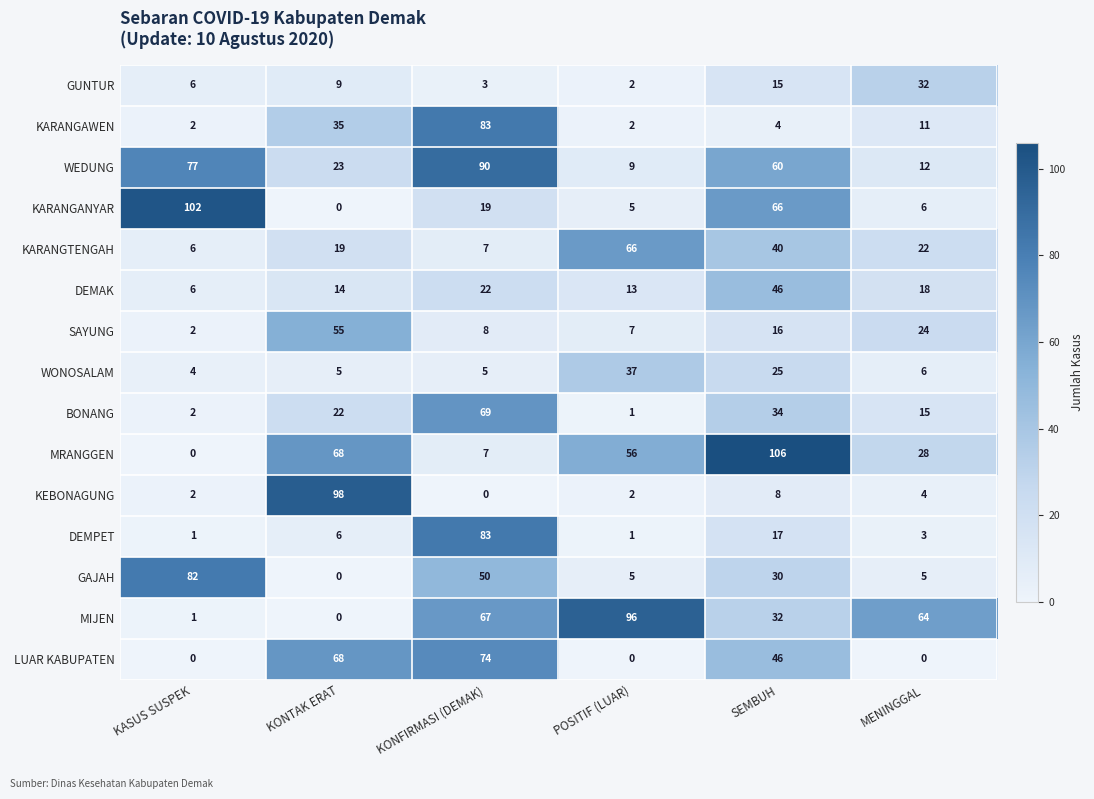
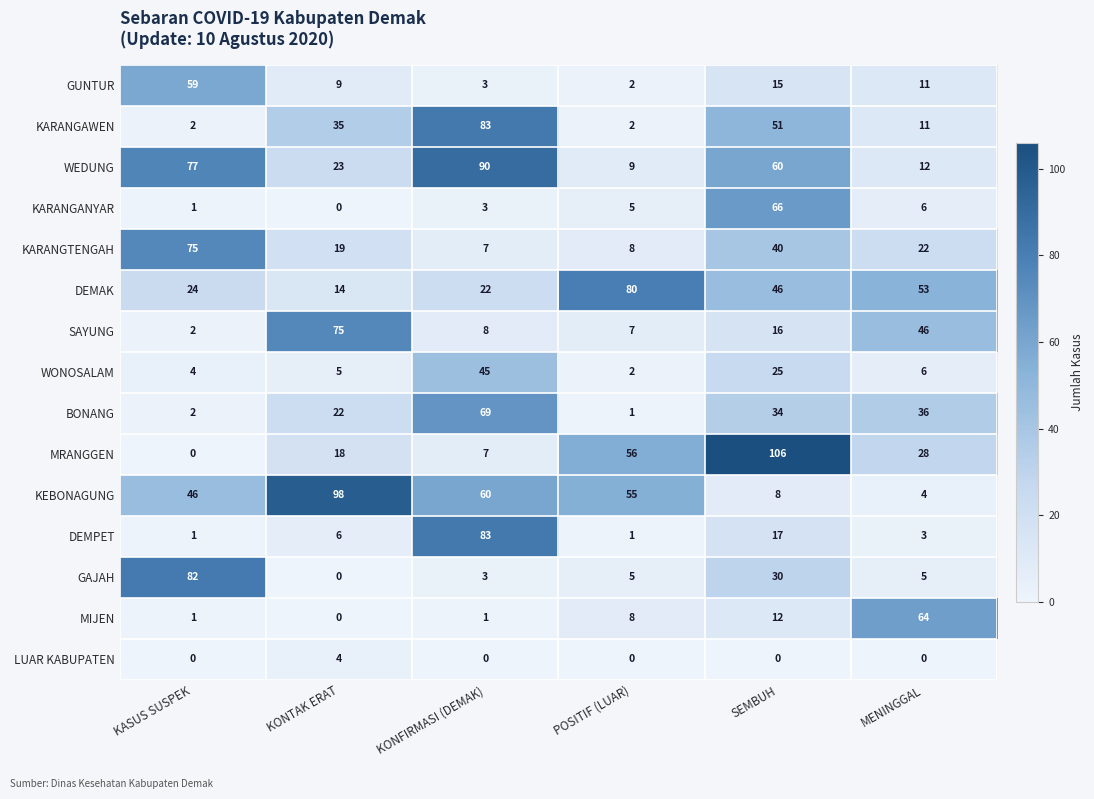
GUNTUR, KASUS SUSPEK: 6 -> 59
GUNTUR, MENINGGAL: 32 -> 11
KARANGAWEN, SEMBUH: 4 -> 51
KARANGANYAR, KASUS SUSPEK: 102 -> 1
KARANGANYAR, KONFIRMASI (DEMAK): 19 -> 3
KARANGTENGAH, KASUS SUSPEK: 6 -> 75
KARANGTENGAH, POSITIF (LUAR): 66 -> 8
DEMAK, KASUS SUSPEK: 6 -> 24
DEMAK, POSITIF (LUAR): 13 -> 80
DEMAK, MENINGGAL: 18 -> 53
SAYUNG, KONTAK ERAT: 55 -> 75
SAYUNG, MENINGGAL: 24 -> 46
WONOSALAM, KONFIRMASI (DEMAK): 5 -> 45
WONOSALAM, POSITIF (LUAR): 37 -> 2
BONANG, MENINGGAL: 15 -> 36
MRANGGEN, KONTAK ERAT: 68 -> 18
KEBONAGUNG, KASUS SUSPEK: 2 -> 46
KEBONAGUNG, KONFIRMASI (DEMAK): 0 -> 60
KEBONAGUNG, POSITIF (LUAR): 2 -> 55
GAJAH, KONFIRMASI (DEMAK): 50 -> 3
MIJEN, KONFIRMASI (DEMAK): 67 -> 1
MIJEN, POSITIF (LUAR): 96 -> 8
MIJEN, SEMBUH: 32 -> 12
LUAR KABUPATEN, KONTAK ERAT: 68 -> 4
LUAR KABUPATEN, KONFIRMASI (DEMAK): 74 -> 0
LUAR KABUPATEN, SEMBUH: 46 -> 0
